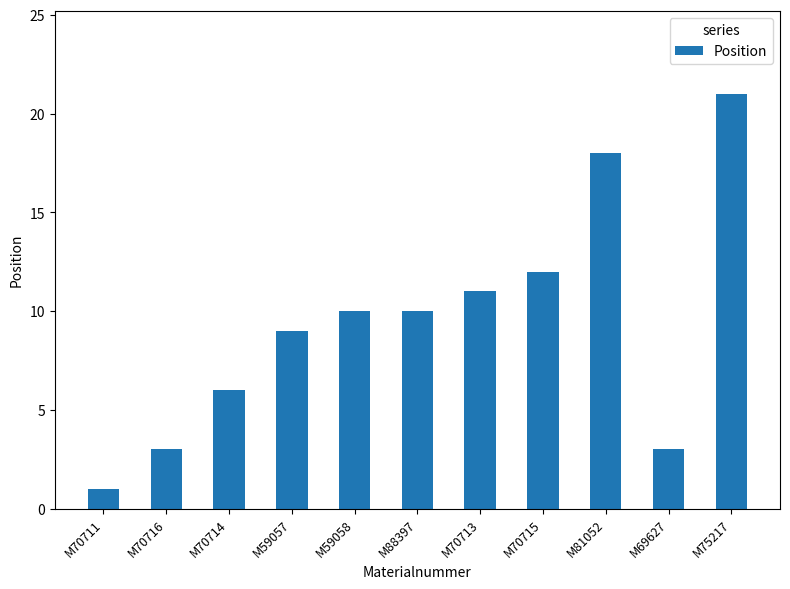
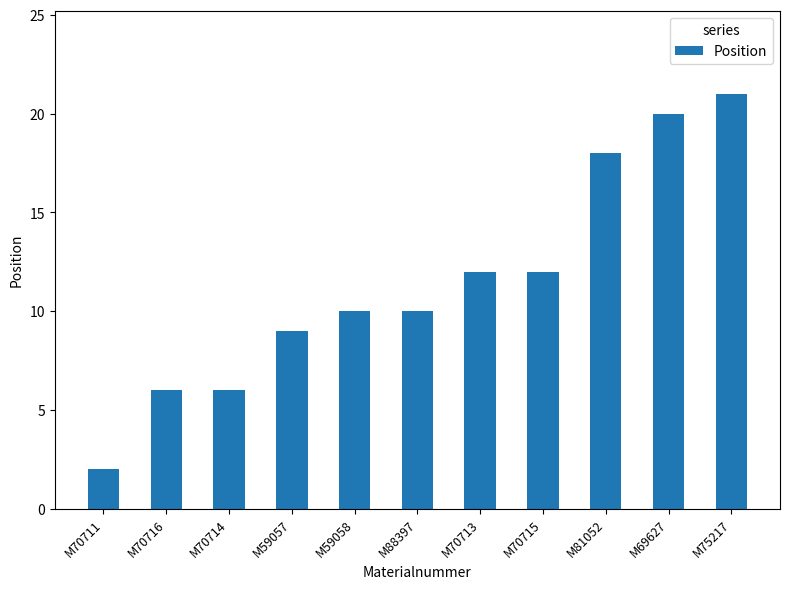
M70711: 1 -> 2
M70716: 3 -> 6
M70713: 11 -> 12
M69627: 3 -> 20
